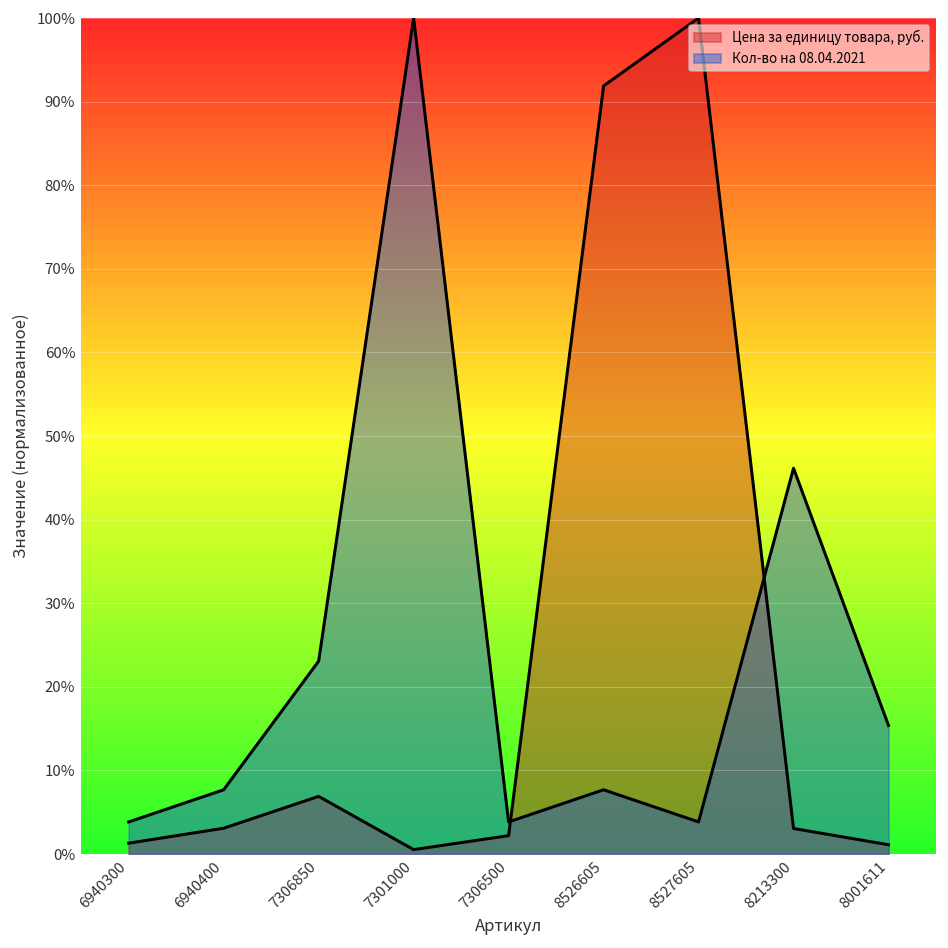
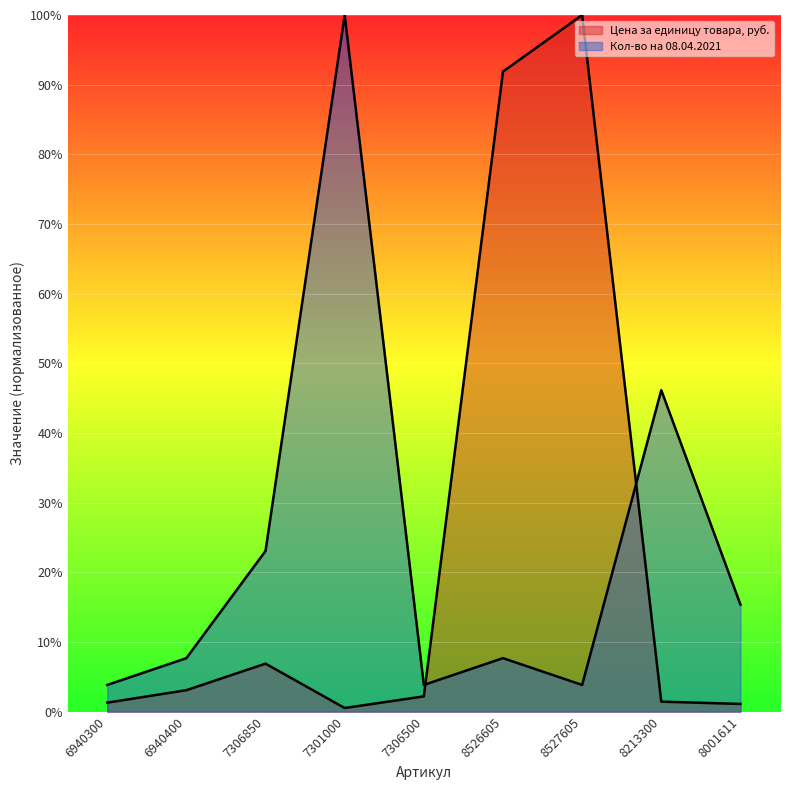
Цена за единицу товара, руб., 8213300: 3% -> 1%
